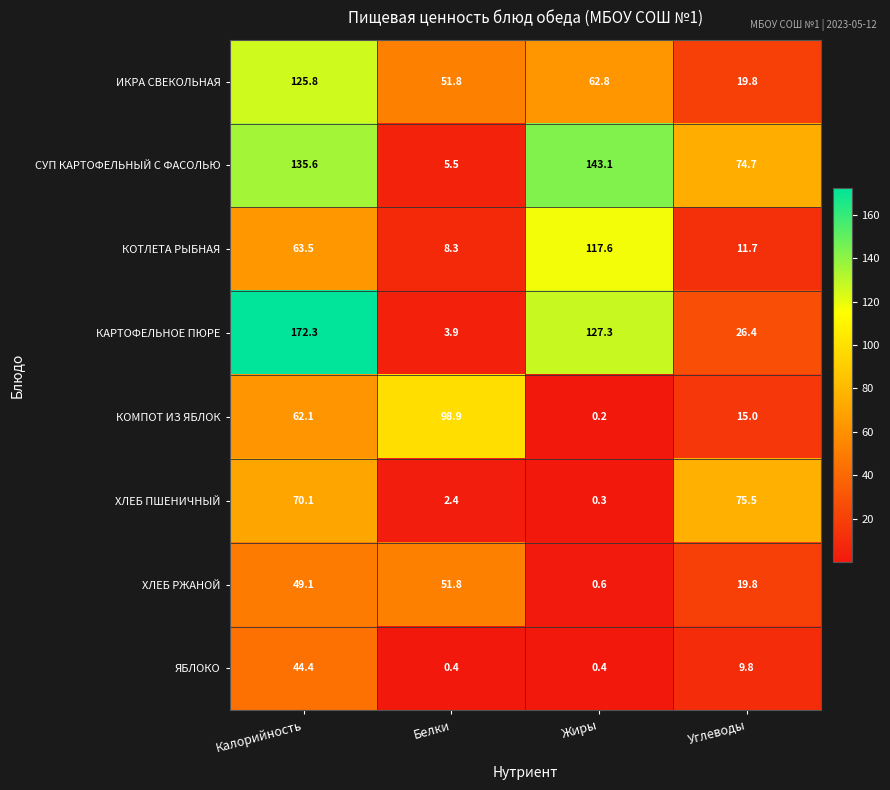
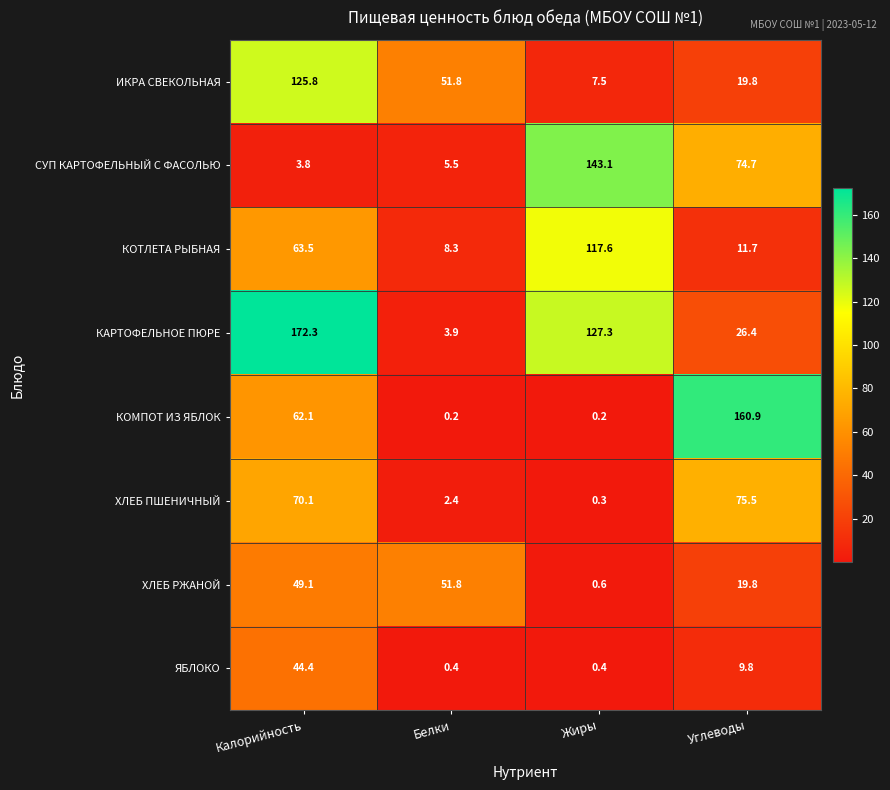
ИКРА СВЕКОЛЬНАЯ, Жиры: 62.8 -> 7.5
СУП КАРТОФЕЛЬНЫЙ С ФАСОЛЬЮ, Калорийность: 135.6 -> 3.8
КОМПОТ ИЗ ЯБЛОК, Белки: 98.9 -> 0.2
КОМПОТ ИЗ ЯБЛОК, Углеводы: 15.0 -> 160.9
